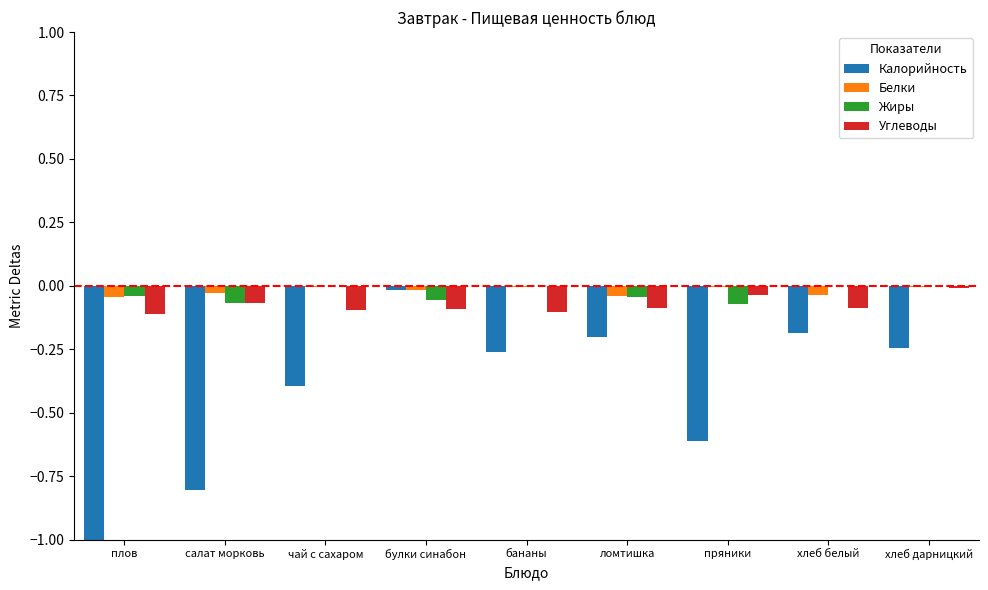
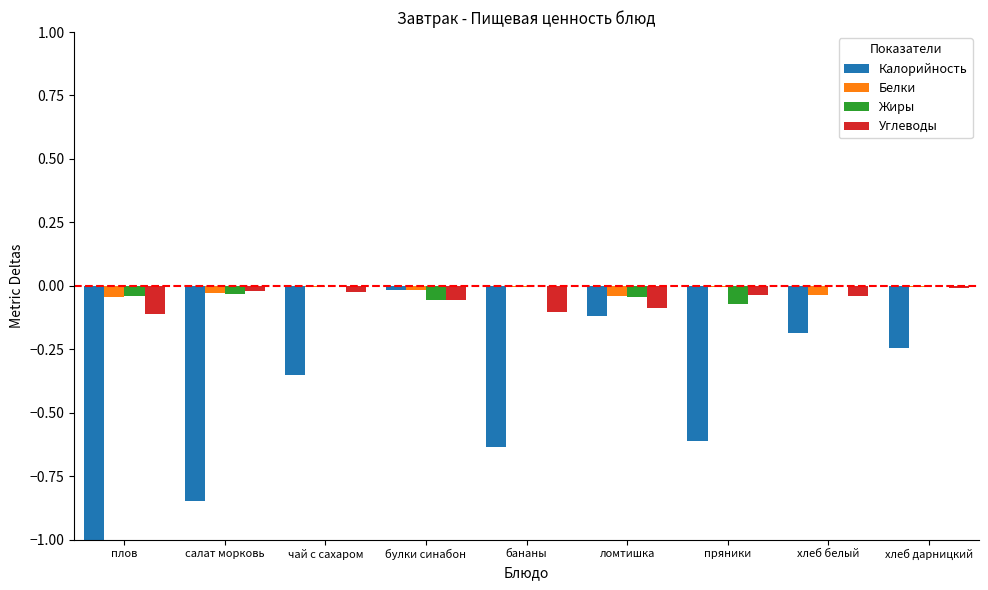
Калорийность, салат морковь: -0.80 -> -0.85
Жиры, салат морковь: -0.07 -> -0.03
Углеводы, салат морковь: -0.07 -> -0.02
Калорийность, чай с сахаром: -0.40 -> -0.35
Углеводы, чай с сахаром: -0.09 -> -0.03
Углеводы, булки синабон: -0.09 -> -0.06
Калорийность, бананы: -0.26 -> -0.64
Калорийность, ломтишка: -0.20 -> -0.12
Углеводы, хлеб белый: -0.09 -> -0.04
